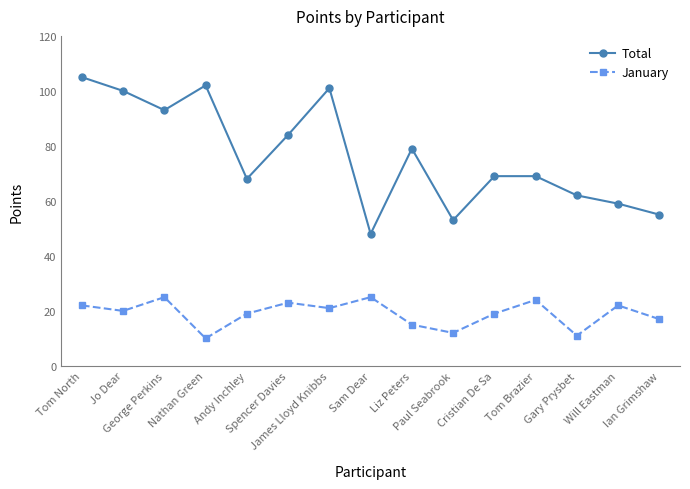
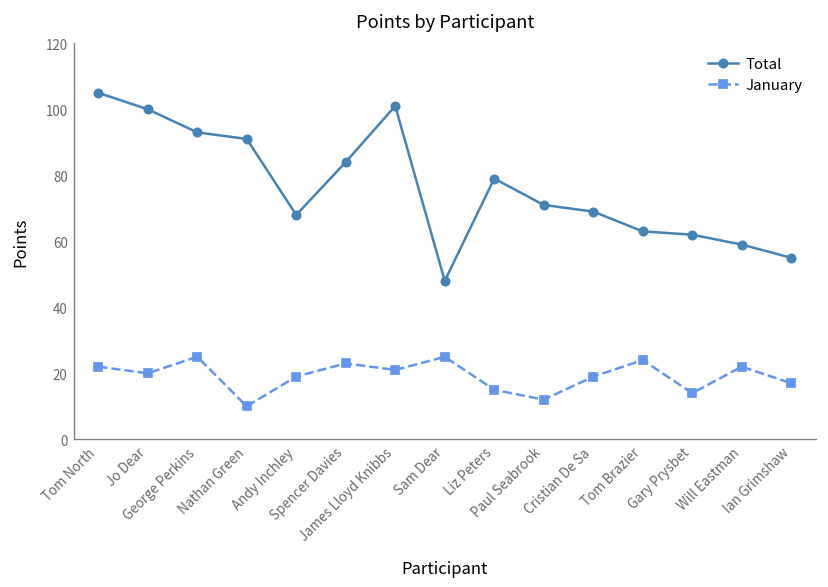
Total, Nathan Green: 102 -> 91
Total, Paul Seabrook: 53 -> 71
Total, Tom Brazier: 69 -> 63
January, Gary Prysbet: 11 -> 14
